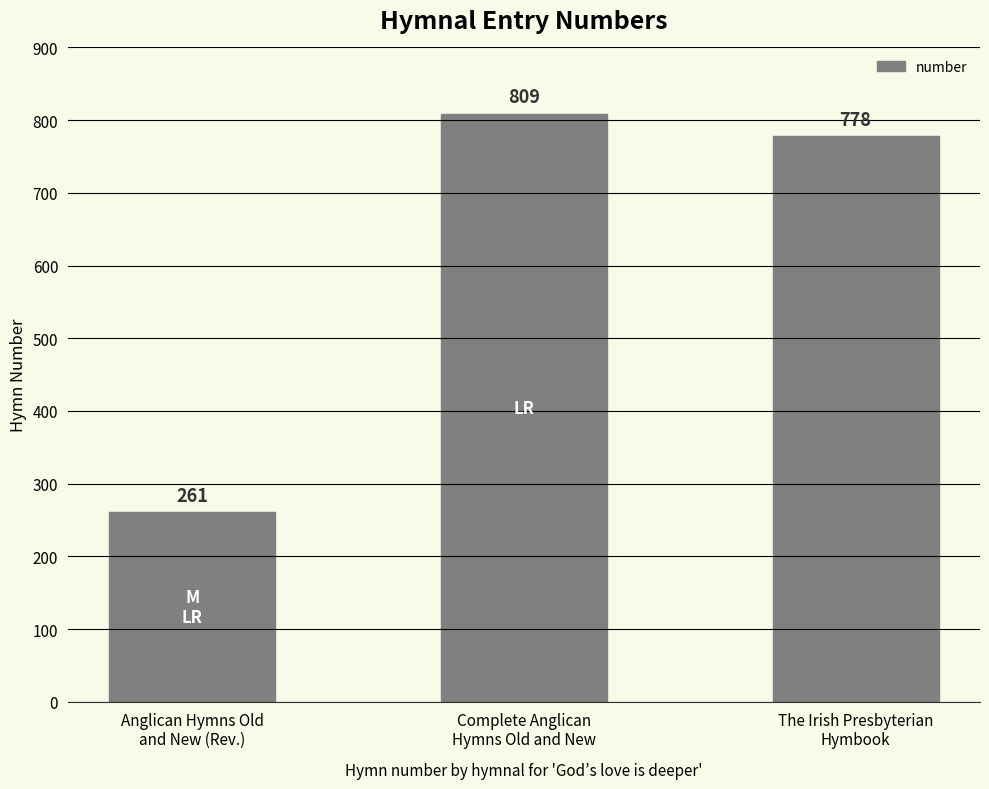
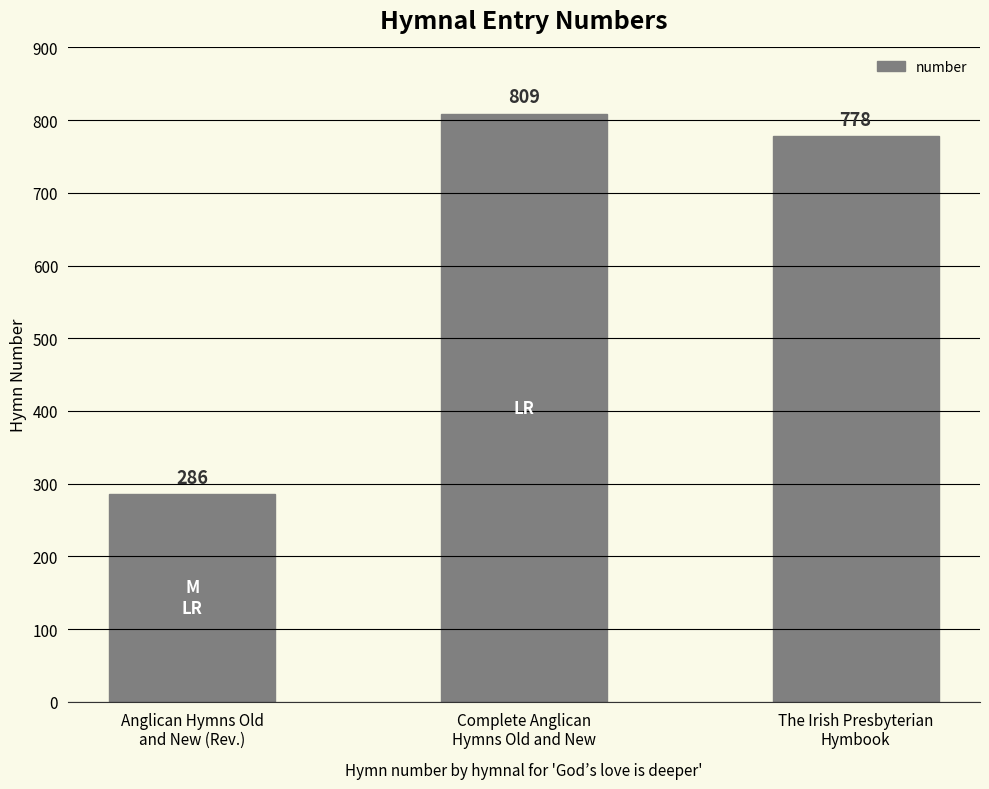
Anglican Hymns Old and New (Rev.): 261 -> 286
